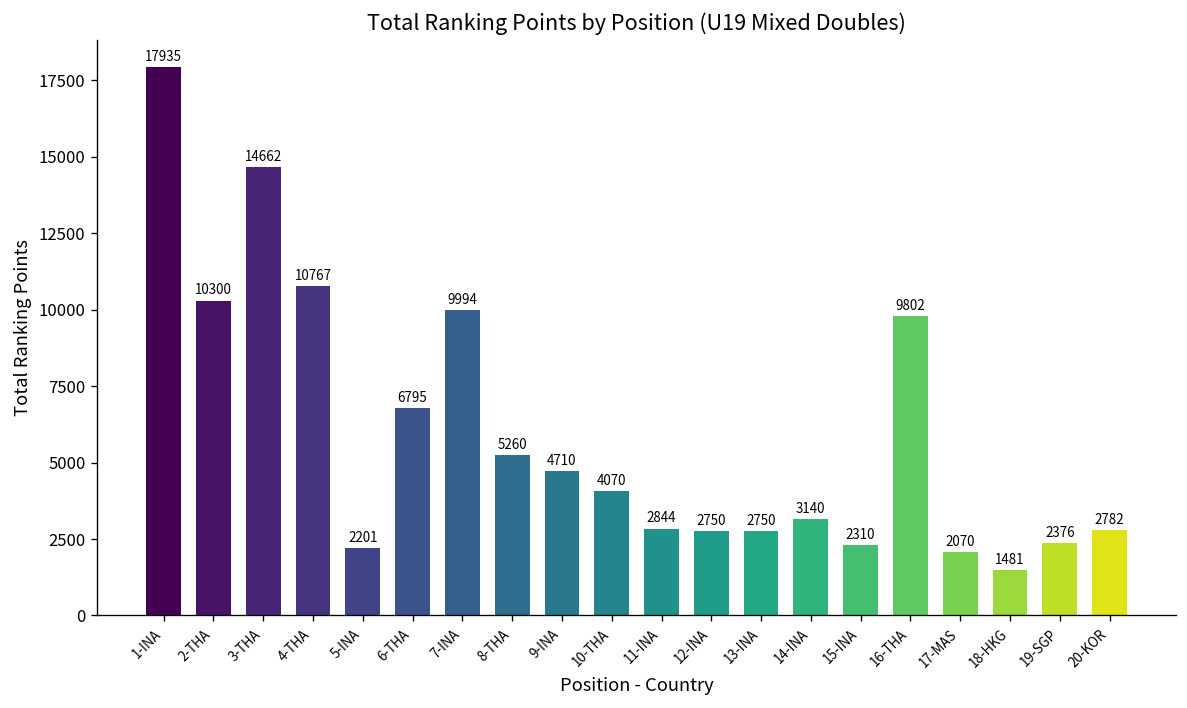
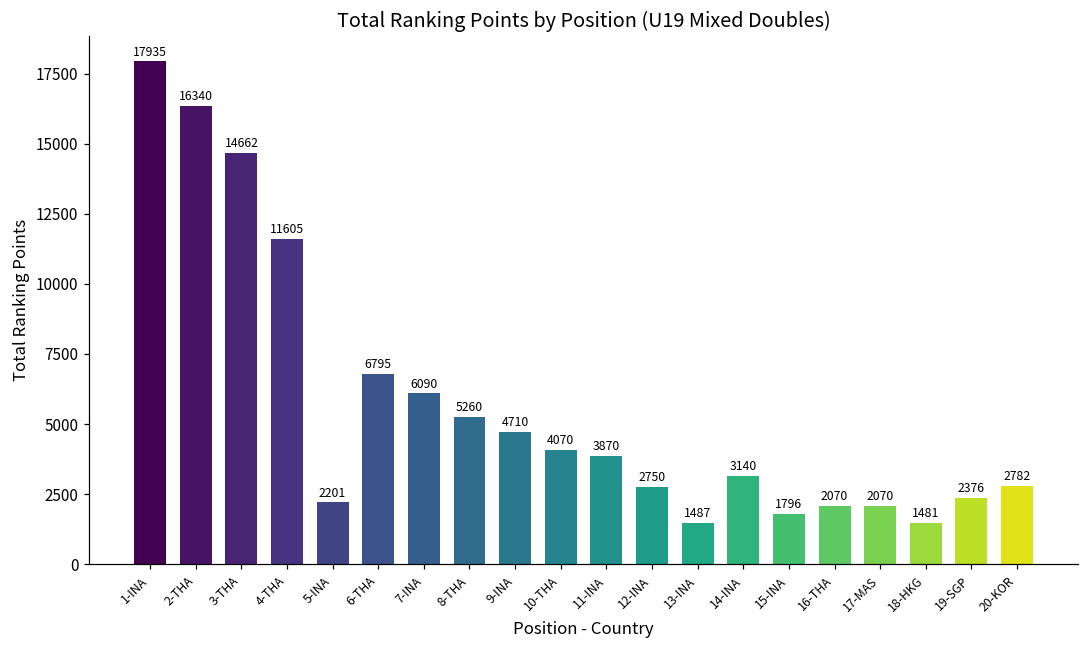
2-THA: 10300 -> 16340
4-THA: 10767 -> 11605
7-INA: 9994 -> 6090
11-INA: 2844 -> 3870
13-INA: 2750 -> 1487
15-INA: 2310 -> 1796
16-THA: 9802 -> 2070
